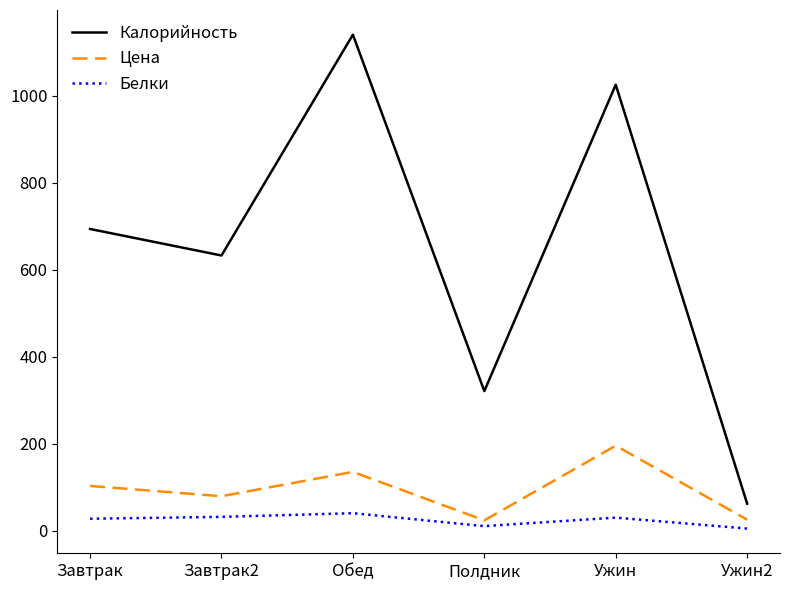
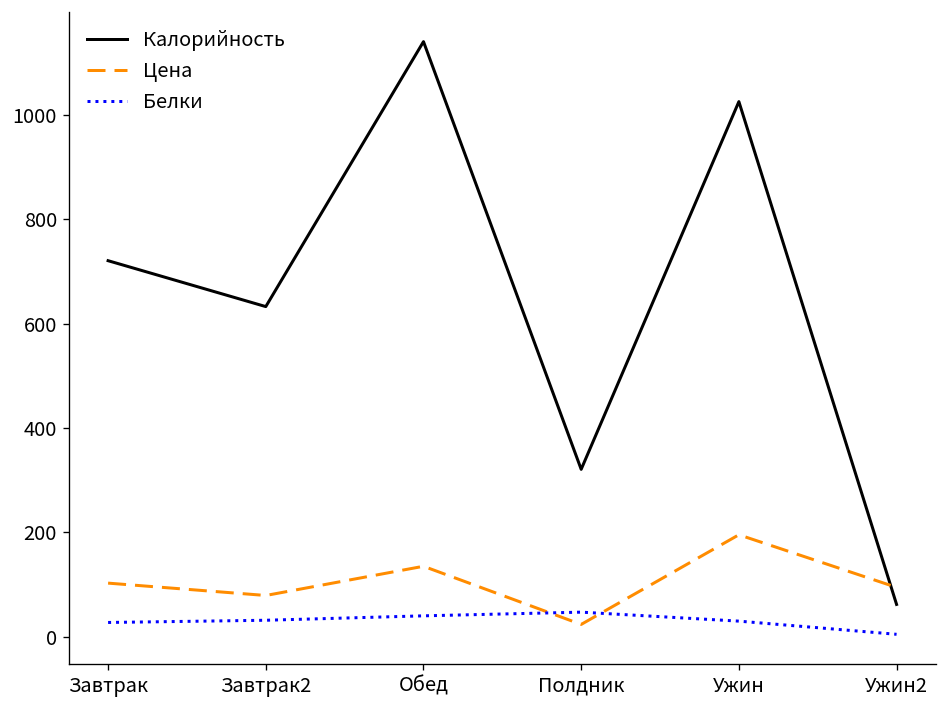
Калорийность, Завтрак: 690 -> 720
Белки, Полдник: 10 -> 50
Цена, Ужин2: 30 -> 90
